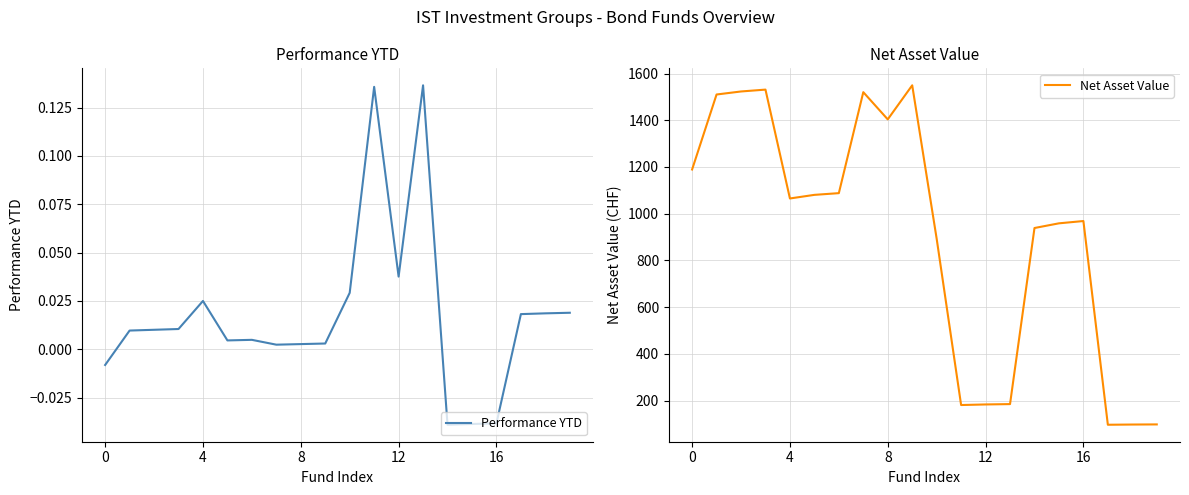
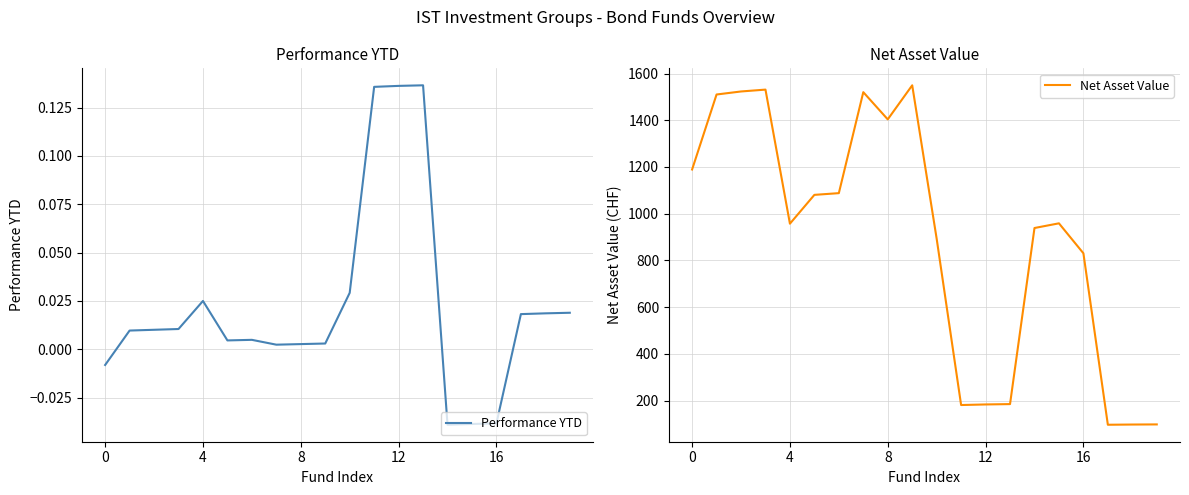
Performance YTD, 12: 0.038 -> 0.136
Net Asset Value, 4: 1070 -> 960
Net Asset Value, 16: 970 -> 830
